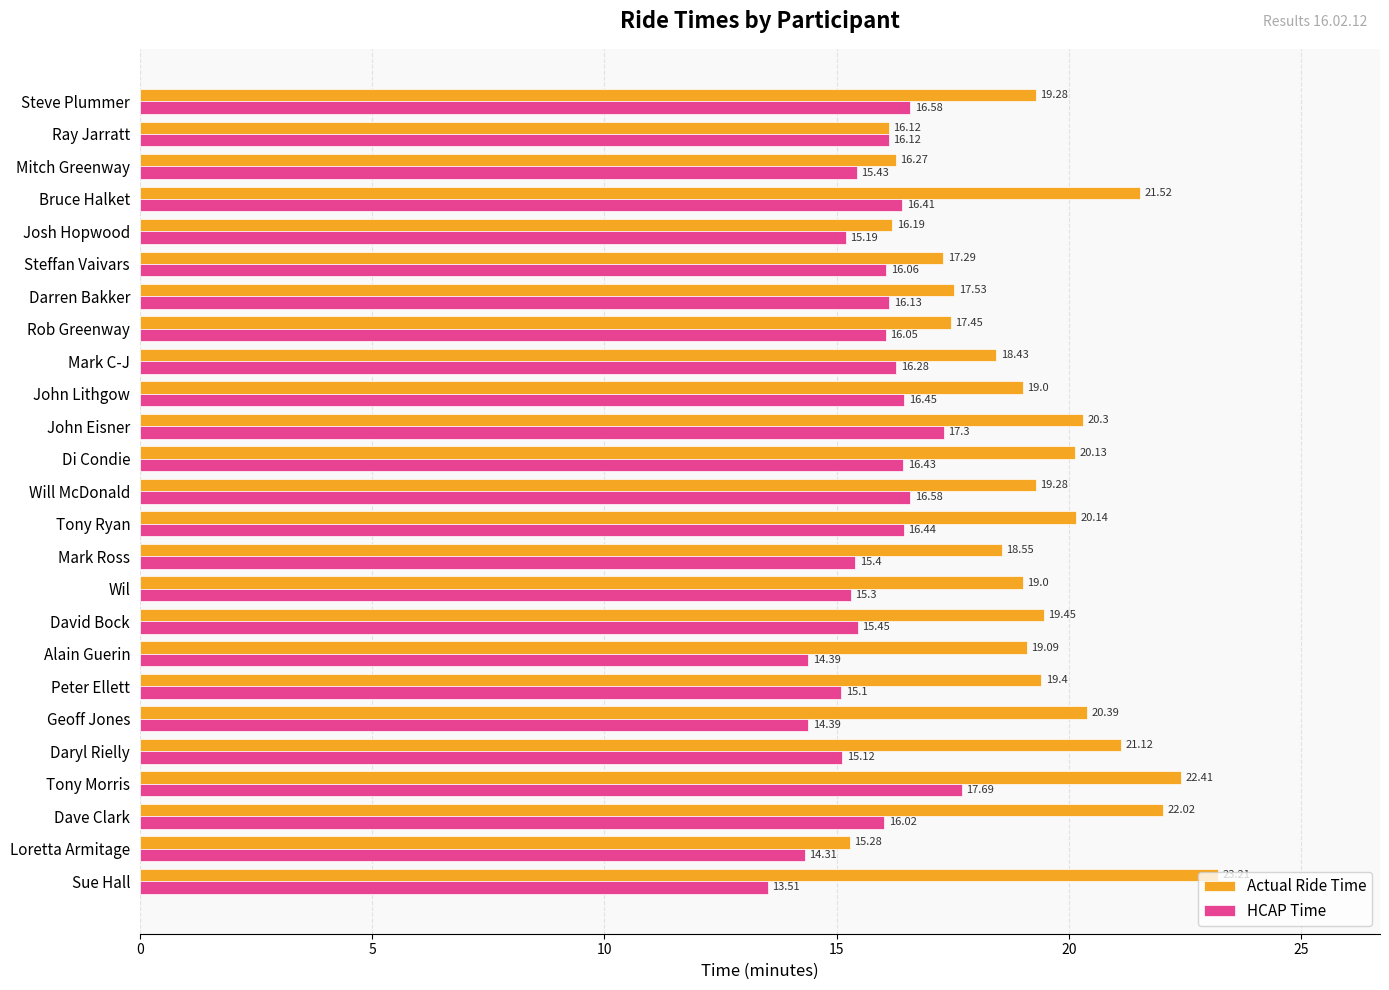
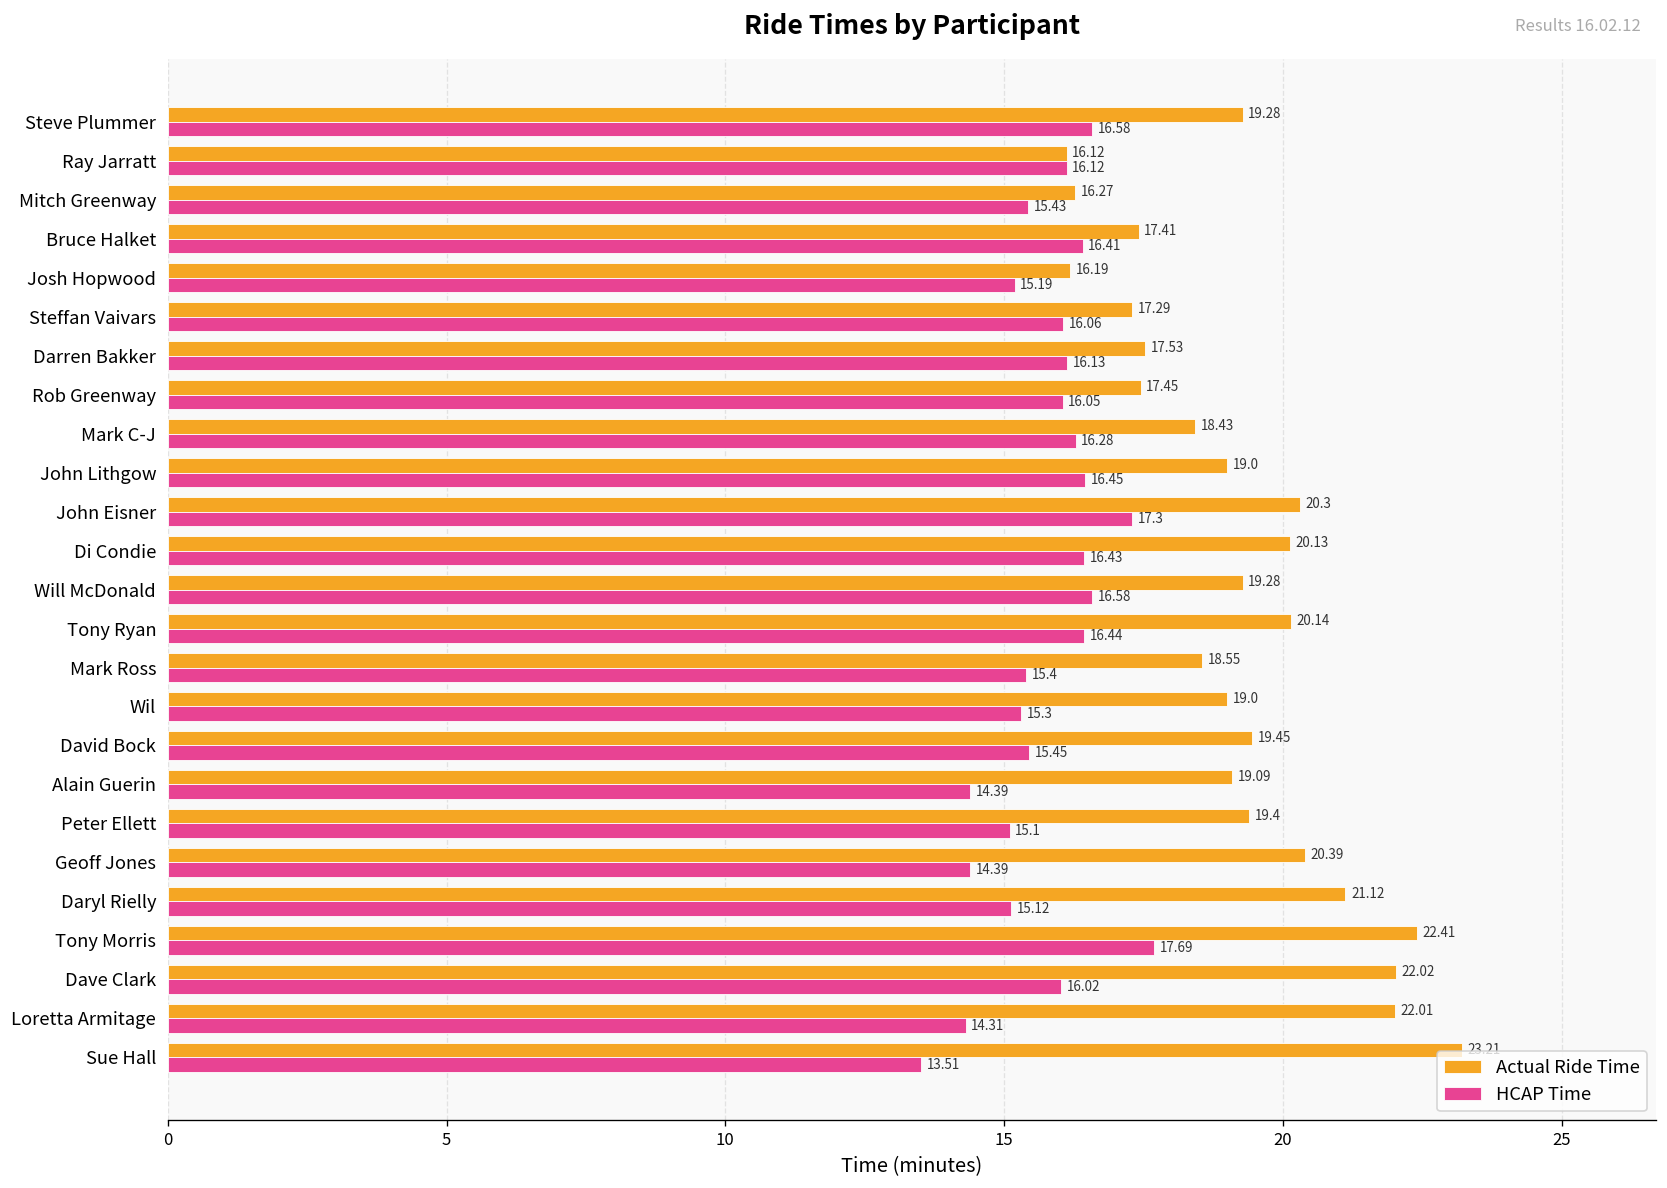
Actual Ride Time, Bruce Halket: 21.52 -> 17.41
Actual Ride Time, Loretta Armitage: 15.28 -> 22.01
